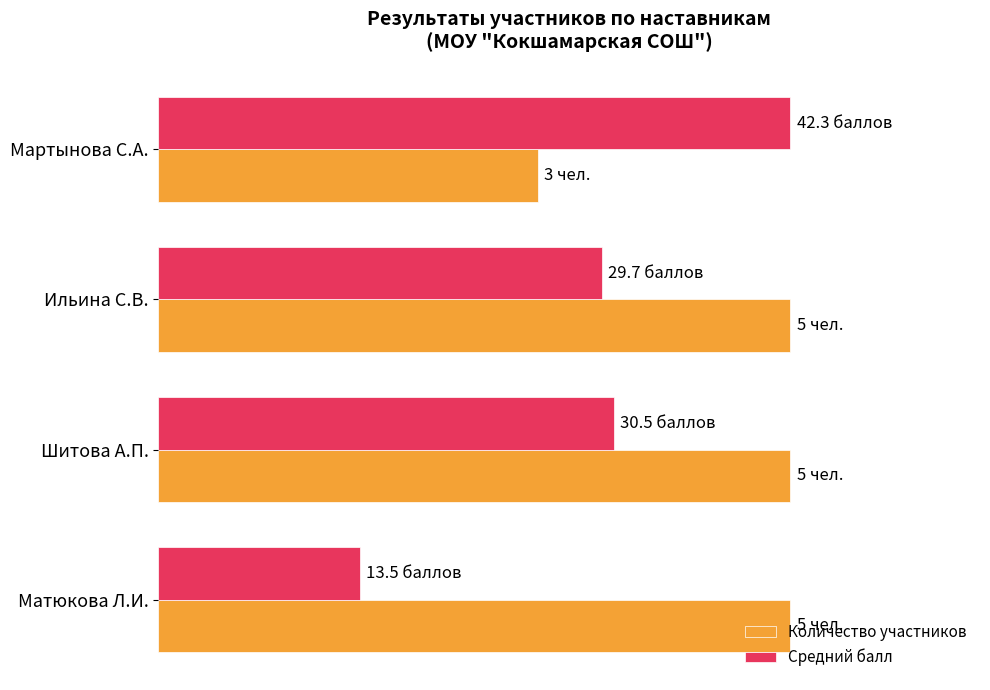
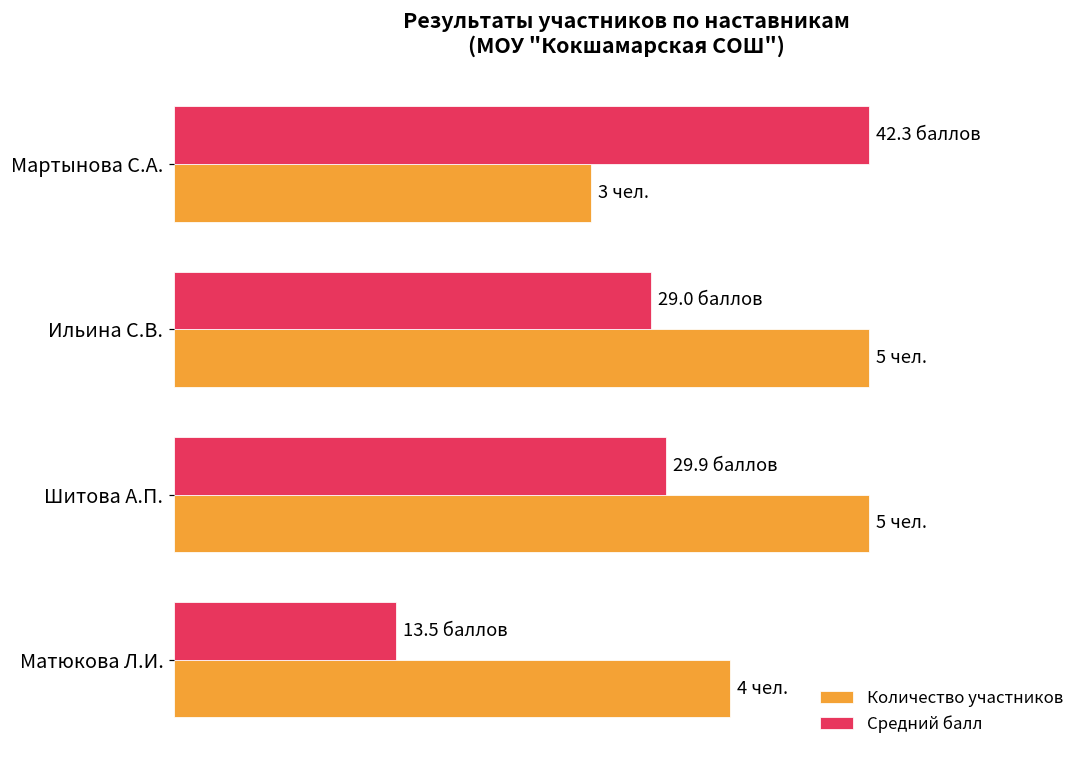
Средний балл, Ильина С.В.: 29.7 -> 29.0
Средний балл, Шитова А.П.: 30.5 -> 29.9
Количество участников, Матюкова Л.И.: 5 -> 4
